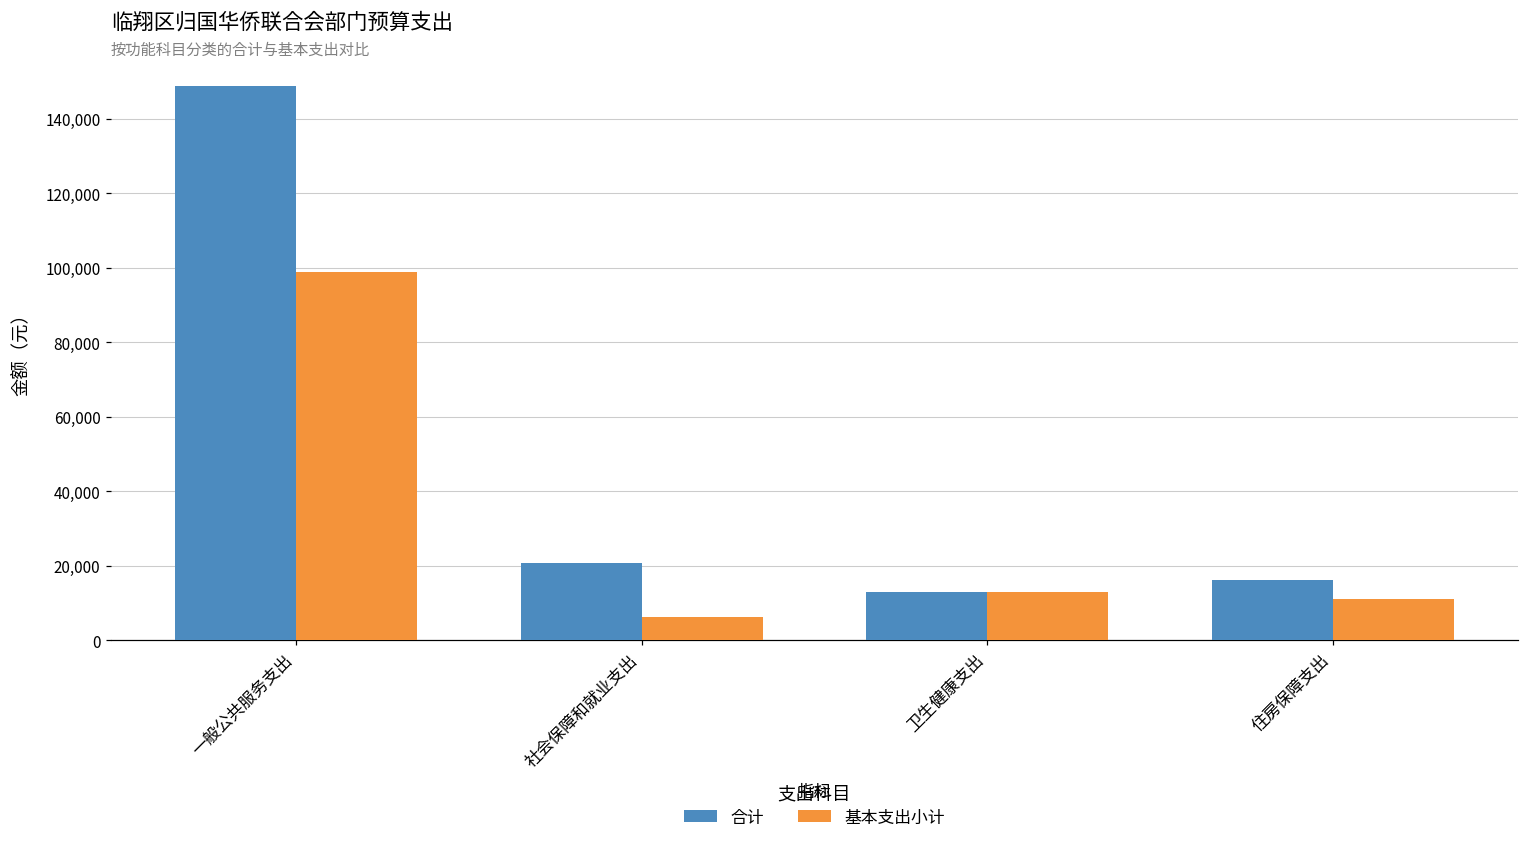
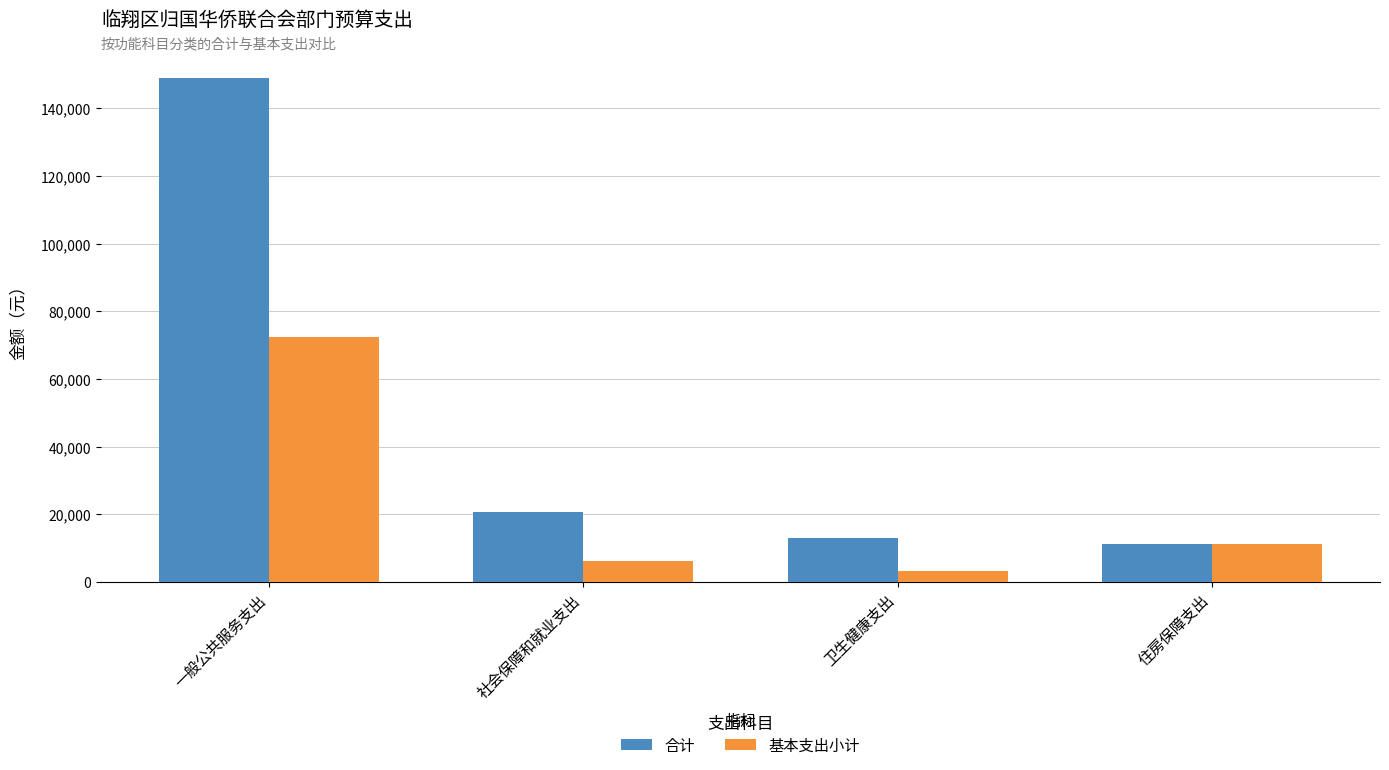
基本支出小计, 一般公共服务支出: 99,000 -> 72,000
基本支出小计, 卫生健康支出: 13,000 -> 3,000
合计, 住房保障支出: 16,000 -> 11,000
